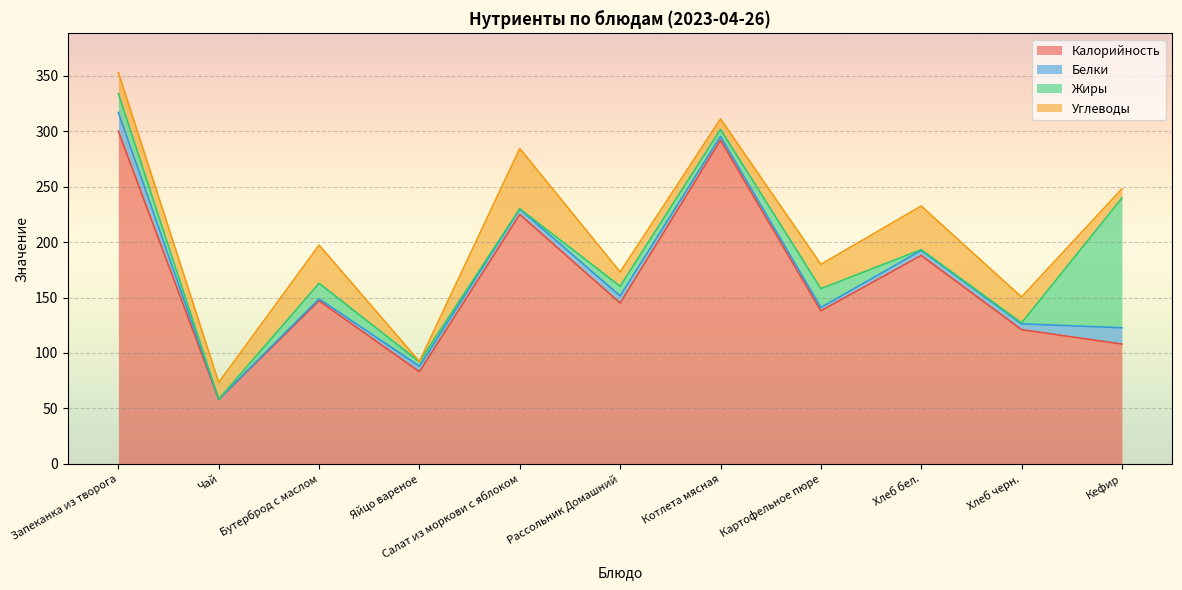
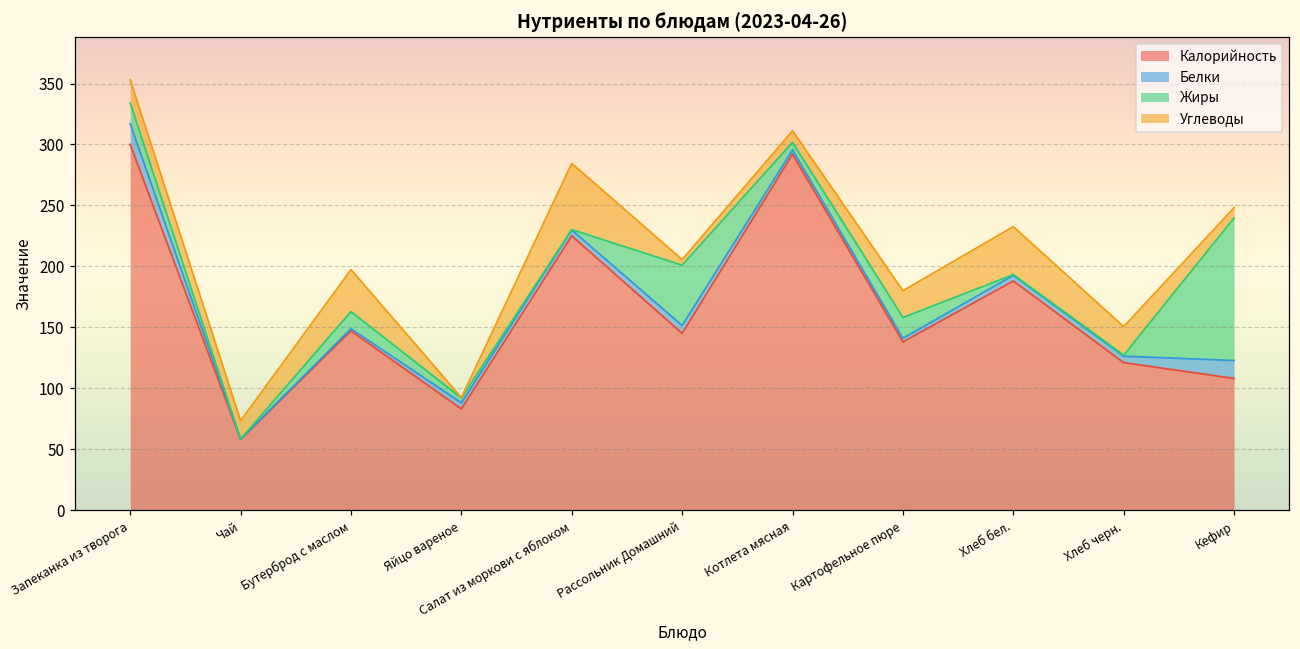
Жиры, Рассольник Домашний: 9 -> 50
Углеводы, Рассольник Домашний: 13 -> 5
